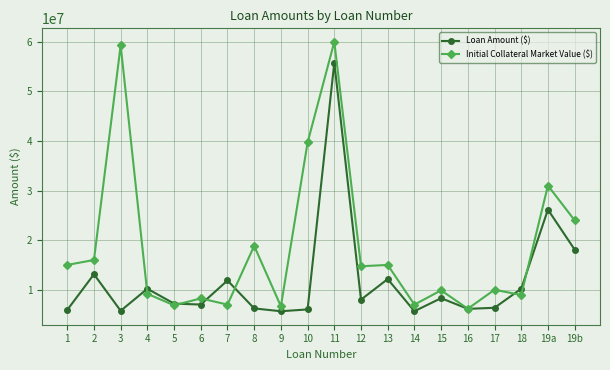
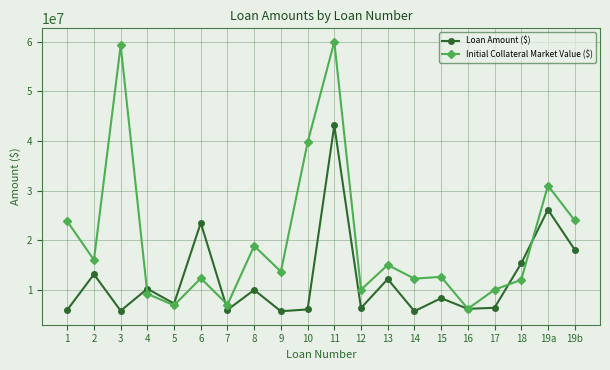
Initial Collateral Market Value ($), 1: 15000000 -> 24000000
Loan Amount ($), 6: 7000000 -> 23000000
Initial Collateral Market Value ($), 6: 8000000 -> 12000000
Loan Amount ($), 7: 12000000 -> 6000000
Loan Amount ($), 8: 6000000 -> 10000000
Initial Collateral Market Value ($), 9: 7000000 -> 14000000
Loan Amount ($), 11: 56000000 -> 43000000
Loan Amount ($), 12: 8000000 -> 6000000
Initial Collateral Market Value ($), 12: 15000000 -> 10000000
Initial Collateral Market Value ($), 14: 7000000 -> 12000000
Initial Collateral Market Value ($), 15: 10000000 -> 13000000
Loan Amount ($), 18: 10000000 -> 15000000
Initial Collateral Market Value ($), 18: 9000000 -> 12000000
